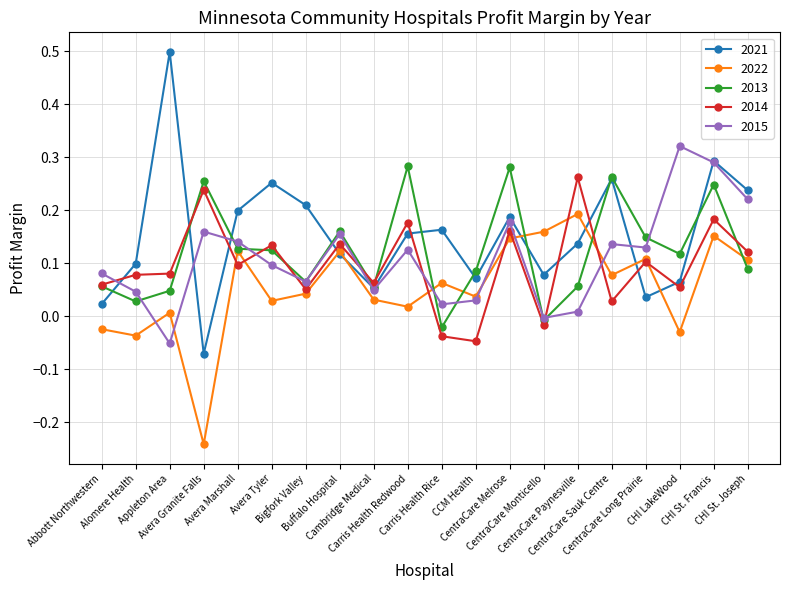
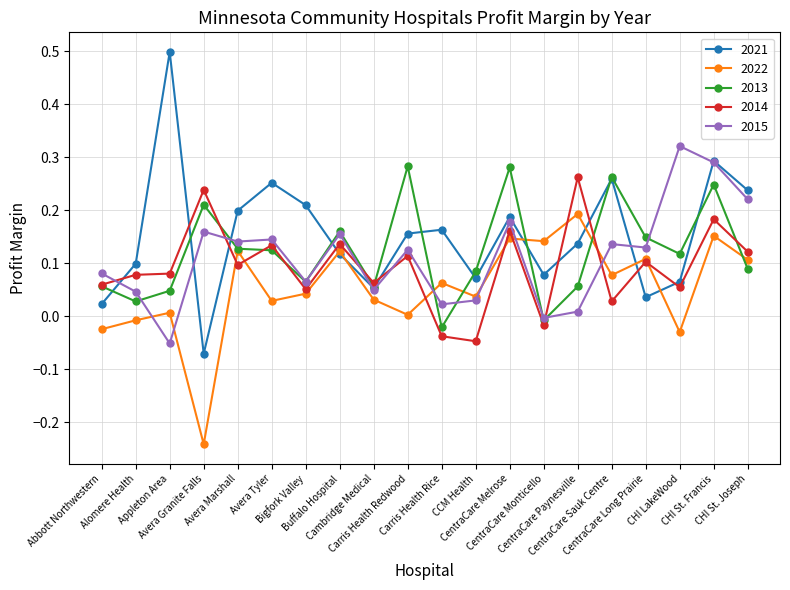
2022, Alomere Health: -0.04 -> -0.01
2013, Avera Granite Falls: 0.25 -> 0.21
2015, Avera Tyler: 0.10 -> 0.14
2022, Carris Health Redwood: 0.02 -> 0.00
2014, Carris Health Redwood: 0.18 -> 0.11
2022, CentraCare Monticello: 0.16 -> 0.14
